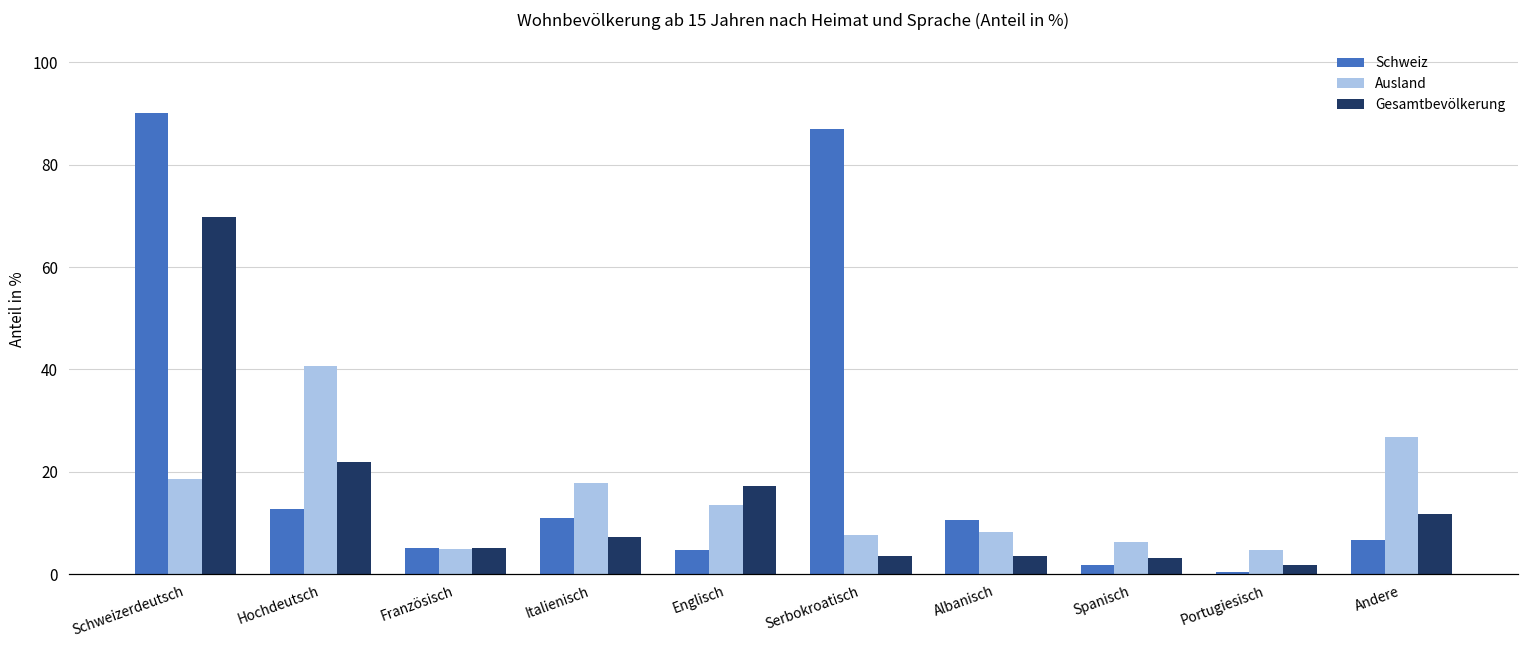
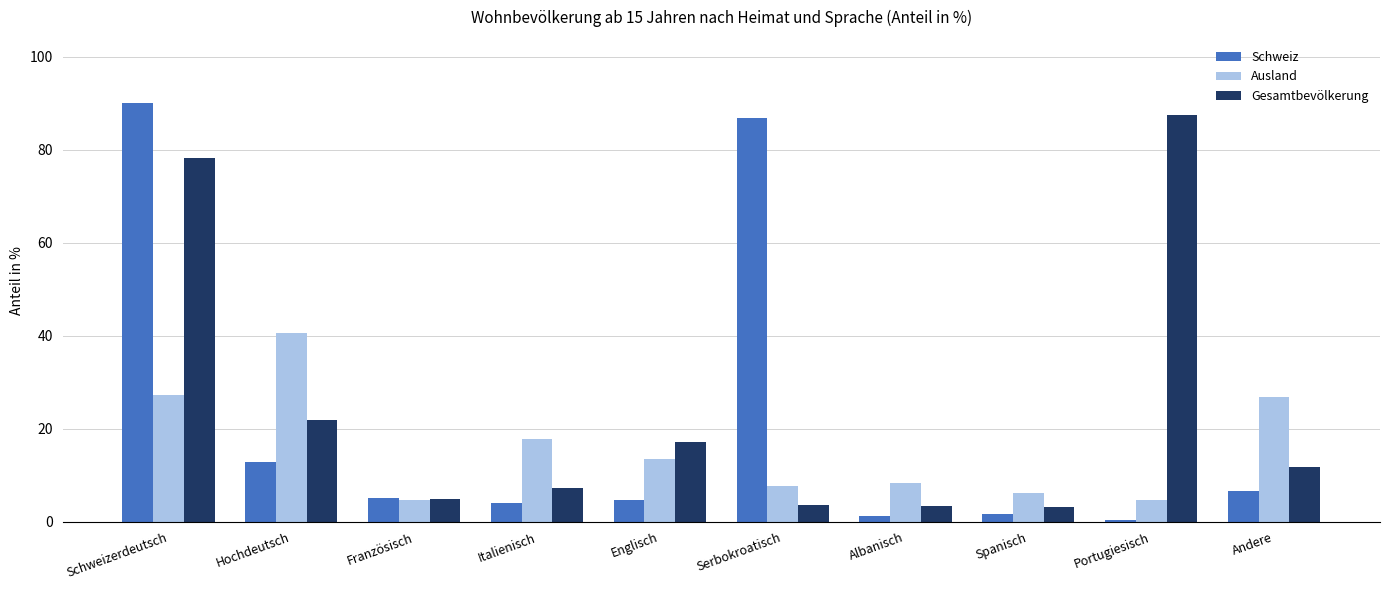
Ausland, Schweizerdeutsch: 19 -> 27
Gesamtbevölkerung, Schweizerdeutsch: 70 -> 78
Schweiz, Italienisch: 11 -> 4
Schweiz, Albanisch: 11 -> 1
Gesamtbevölkerung, Portugiesisch: 2 -> 87
